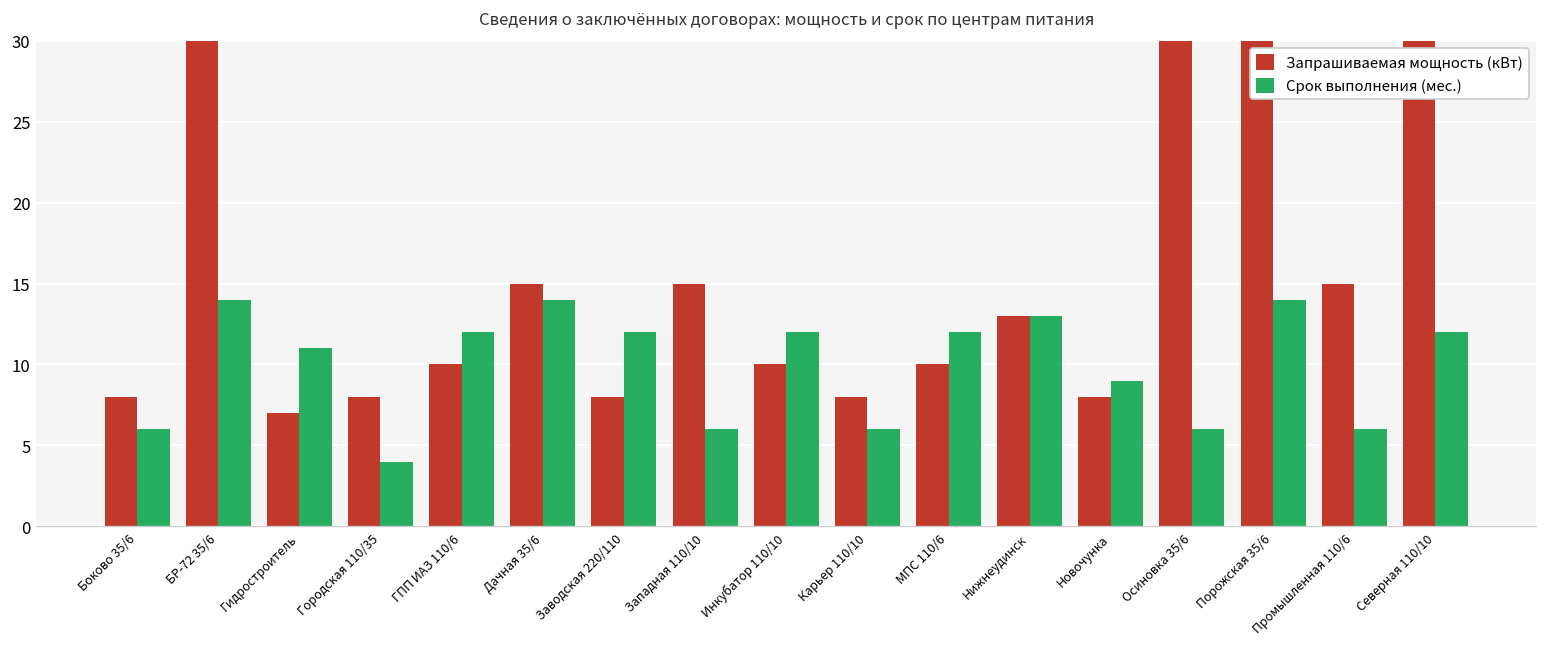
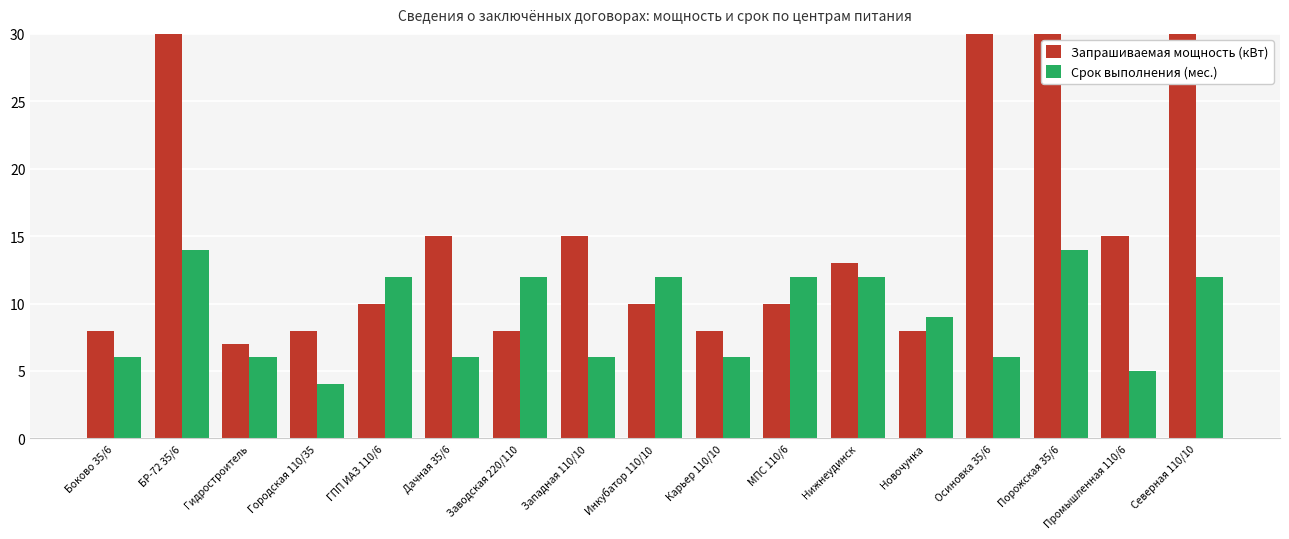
Срок выполнения (мес.), Гидростроитель: 11 -> 6
Срок выполнения (мес.), Дачная 35/6: 14 -> 6
Срок выполнения (мес.), Нижнеудинск: 13 -> 12
Срок выполнения (мес.), Промышленная 110/6: 6 -> 5
